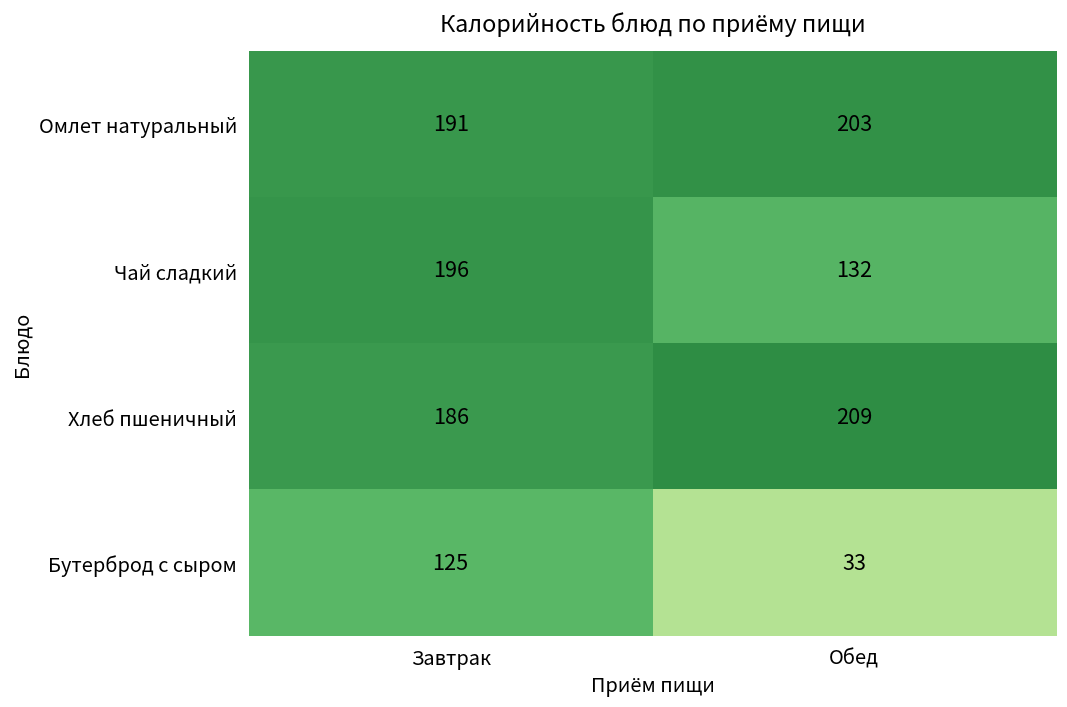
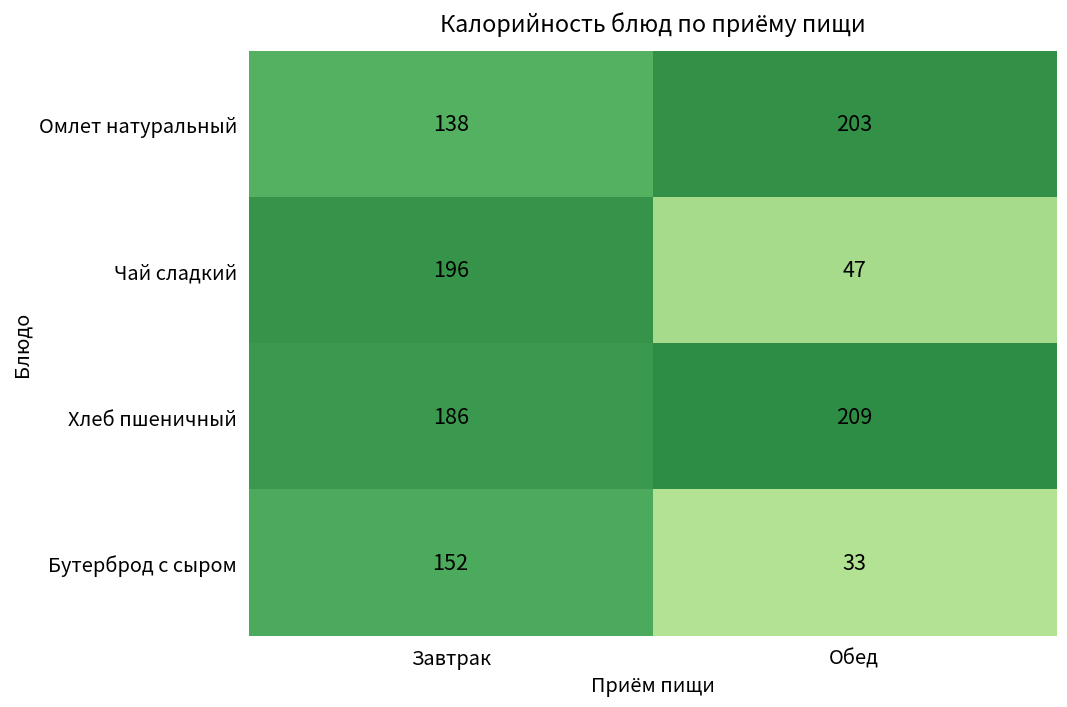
Омлет натуральный, Завтрак: 191 -> 138
Чай сладкий, Обед: 132 -> 47
Бутерброд с сыром, Завтрак: 125 -> 152
